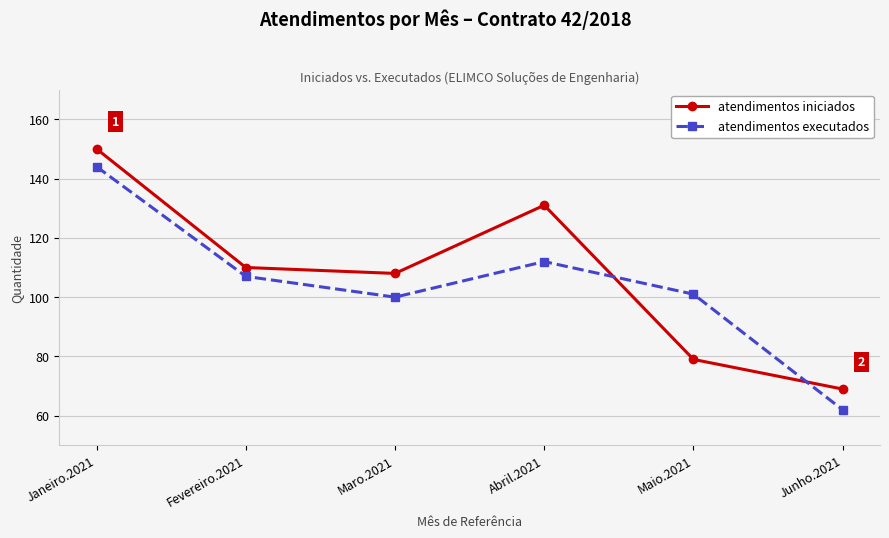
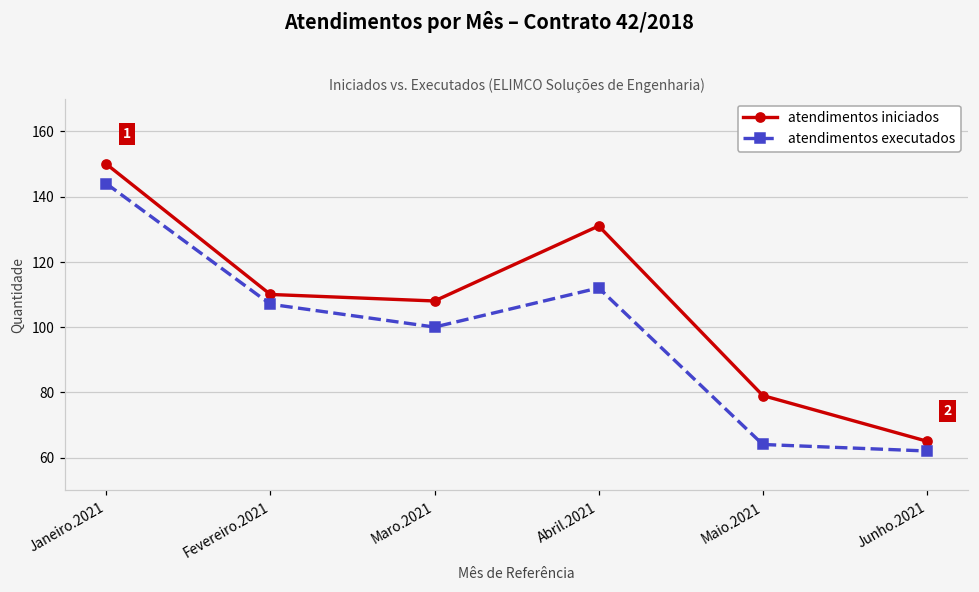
atendimentos executados, Maio.2021: 101 -> 64
atendimentos iniciados, Junho.2021: 69 -> 65
